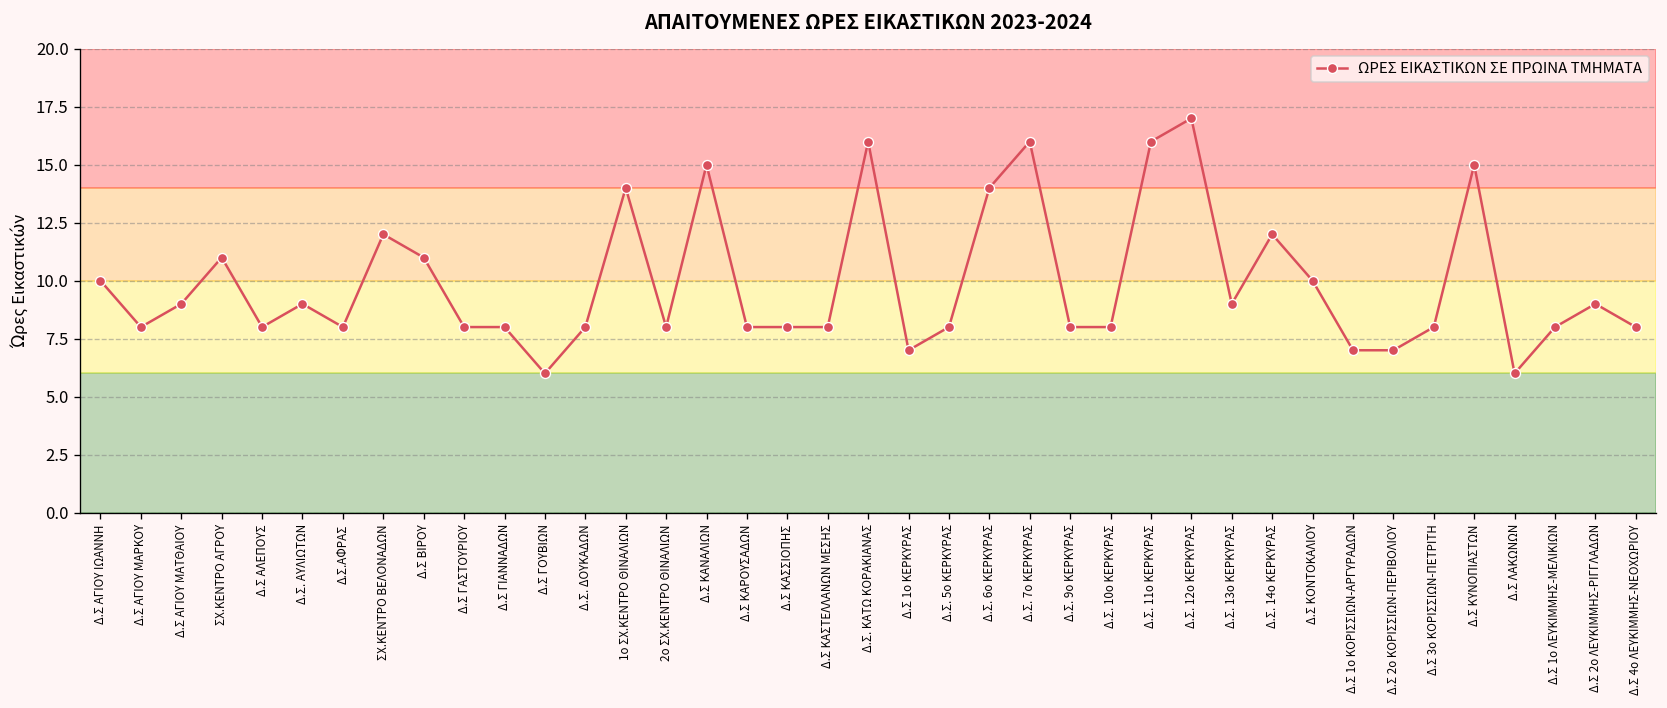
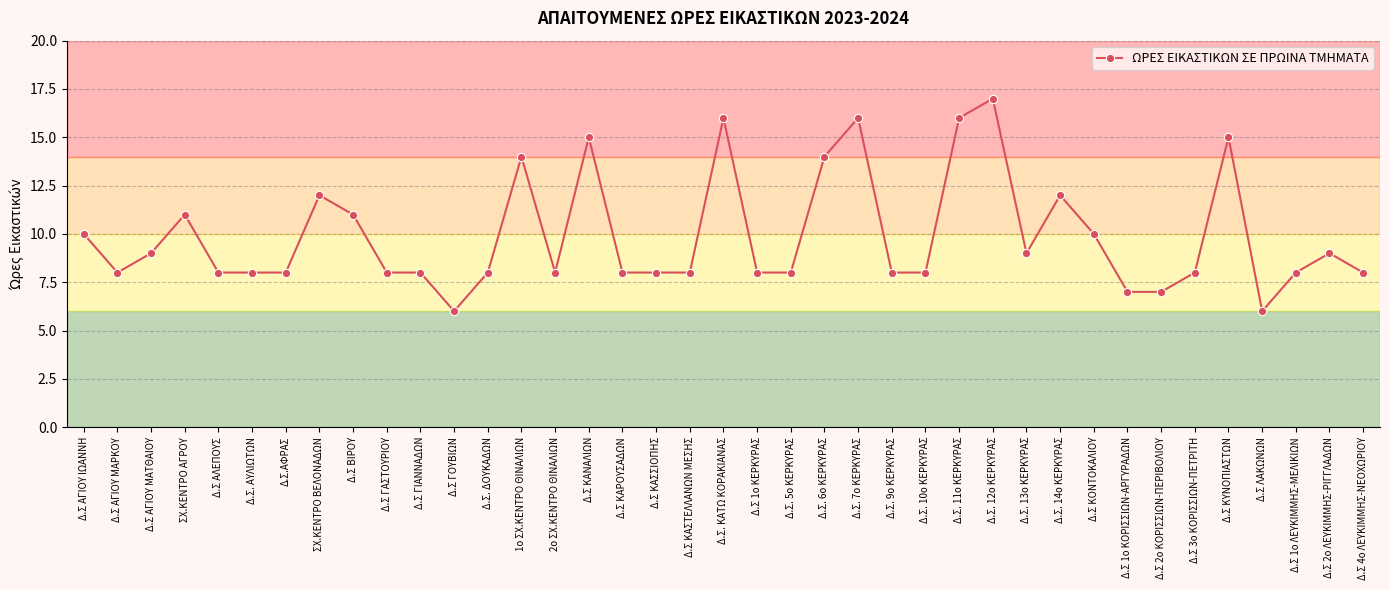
Δ.Σ. ΑΥΛΙΩΤΩΝ: 9 -> 8
Δ.Σ 1ο ΚΕΡΚΥΡΑΣ: 7 -> 8
